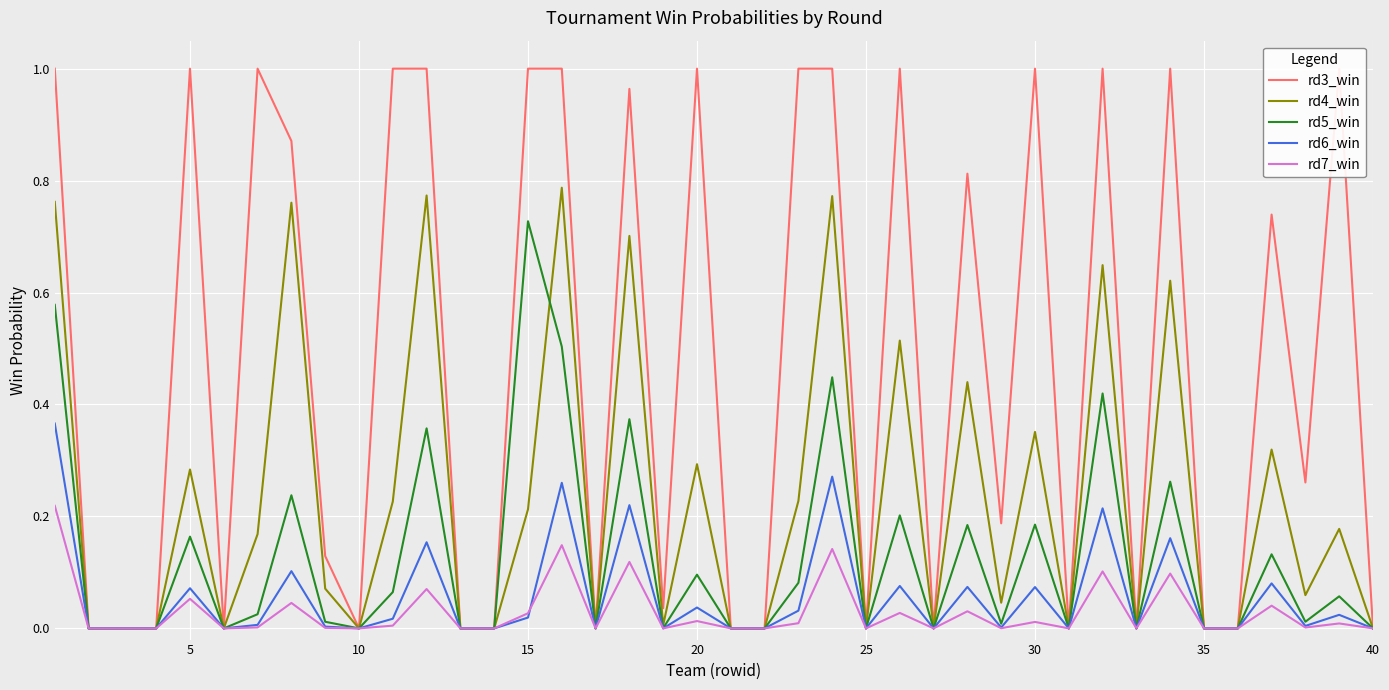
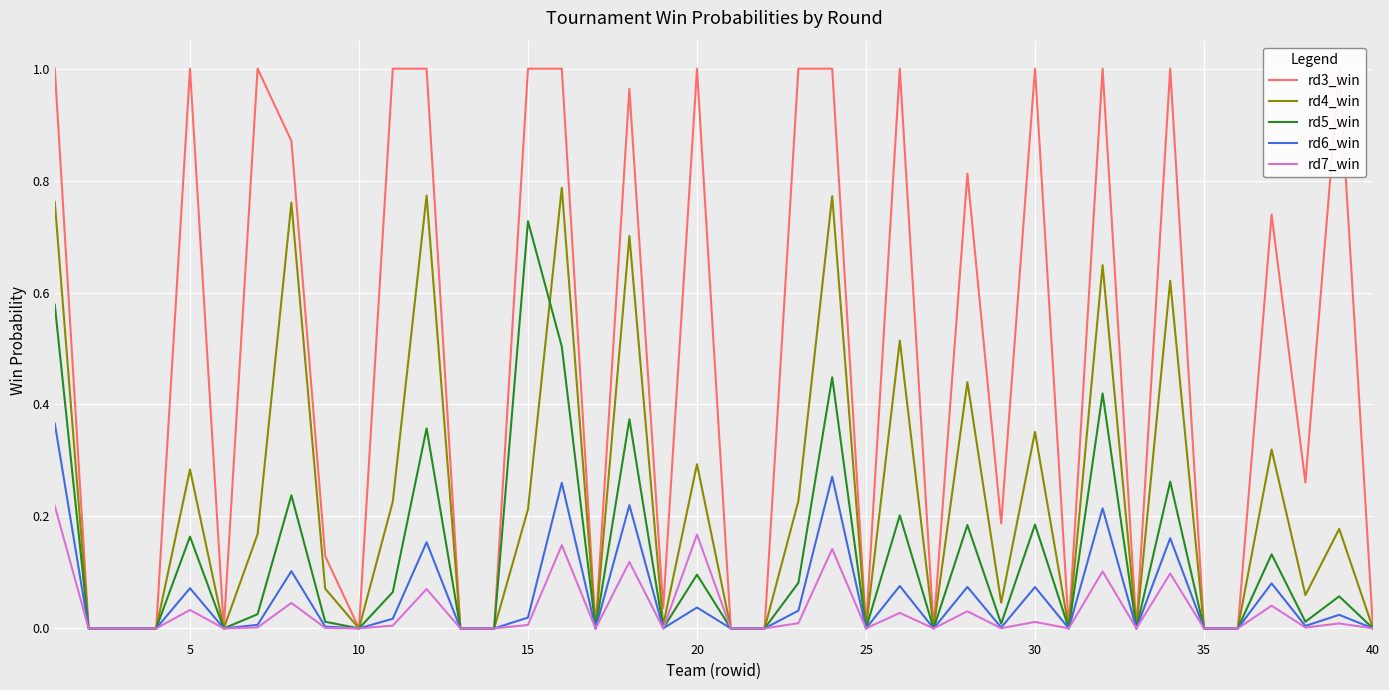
rd7_win, 5: 0.05 -> 0.03
rd7_win, 15: 0.03 -> 0.01
rd7_win, 20: 0.01 -> 0.17
